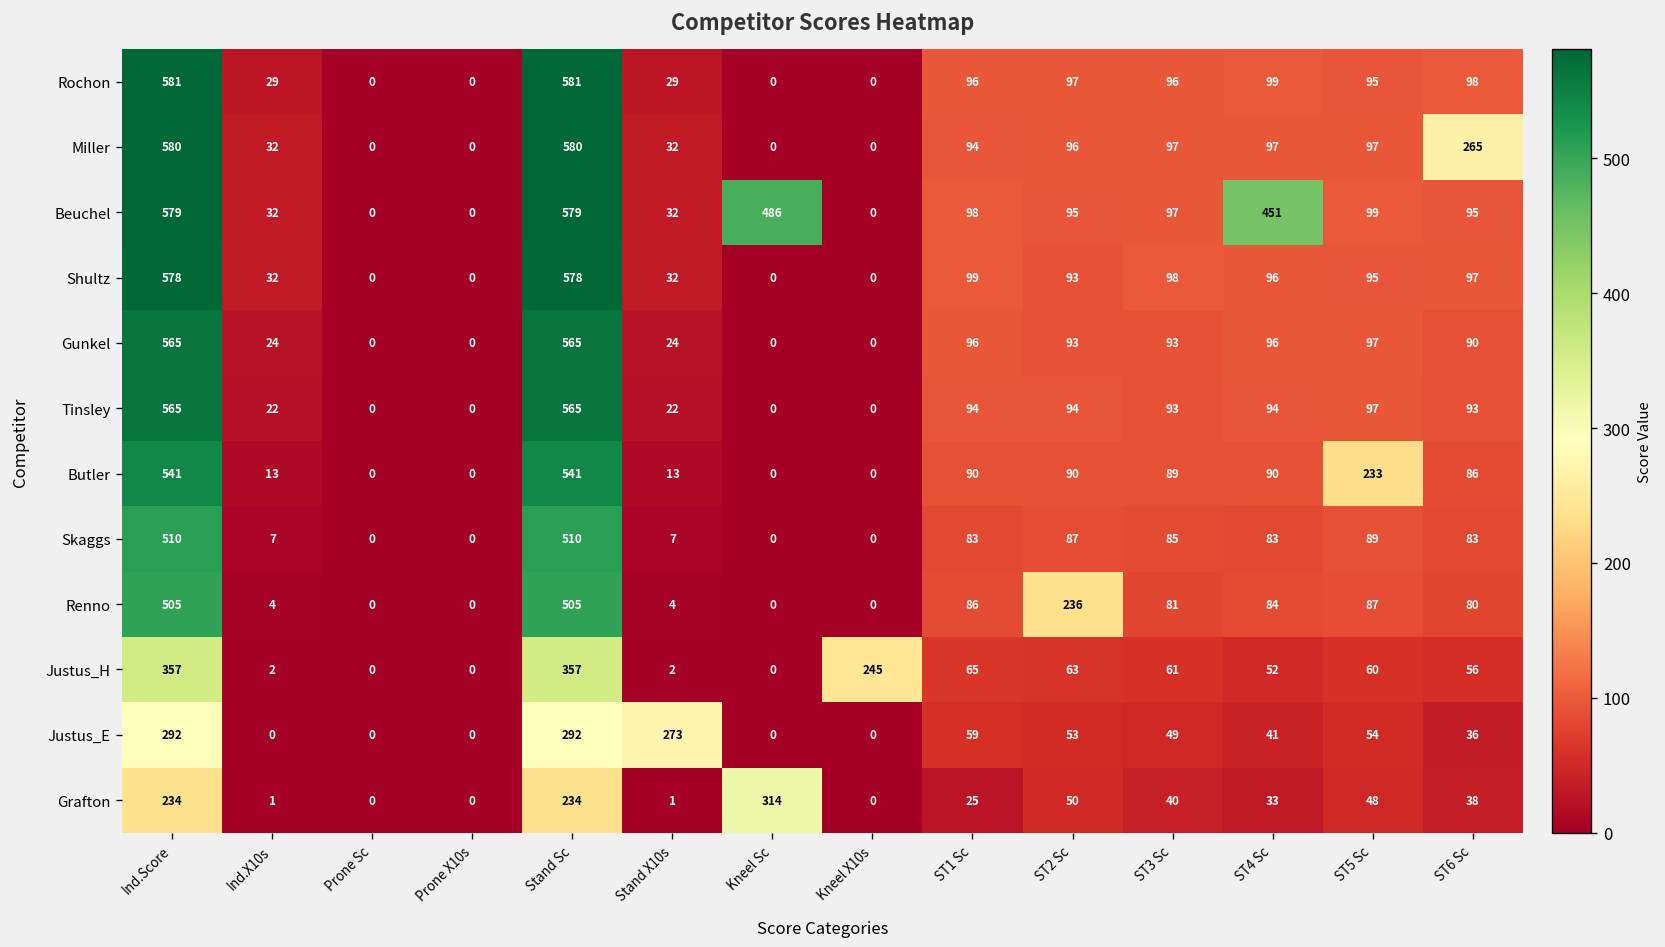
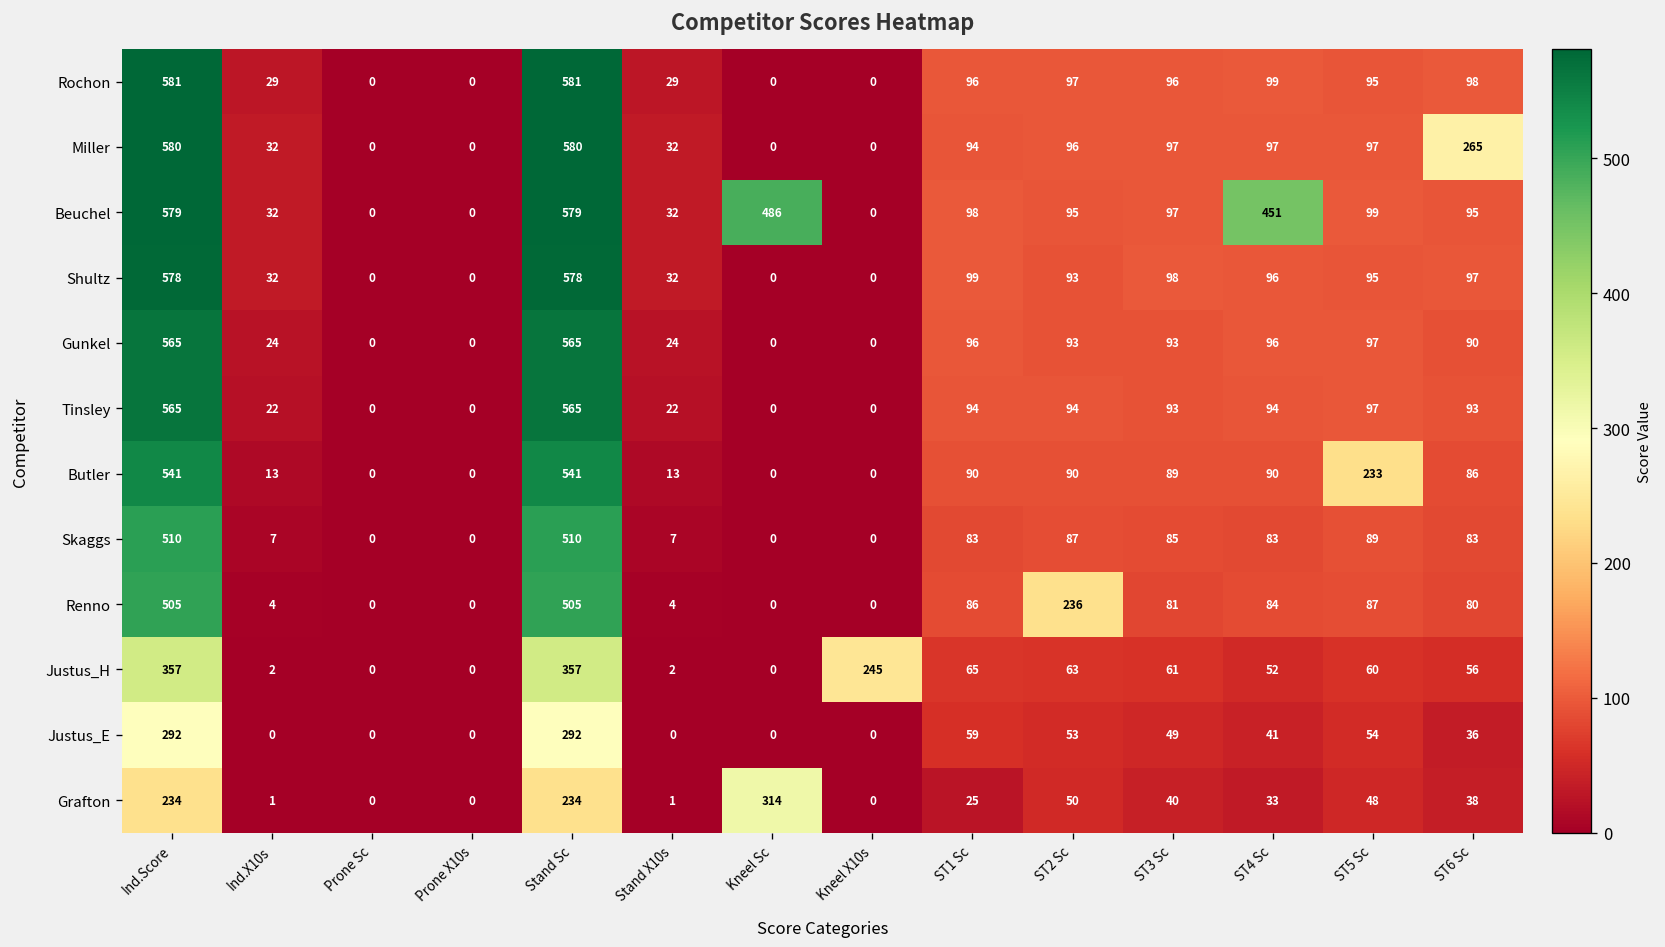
Justus_E, Stand X10s: 273 -> 0
